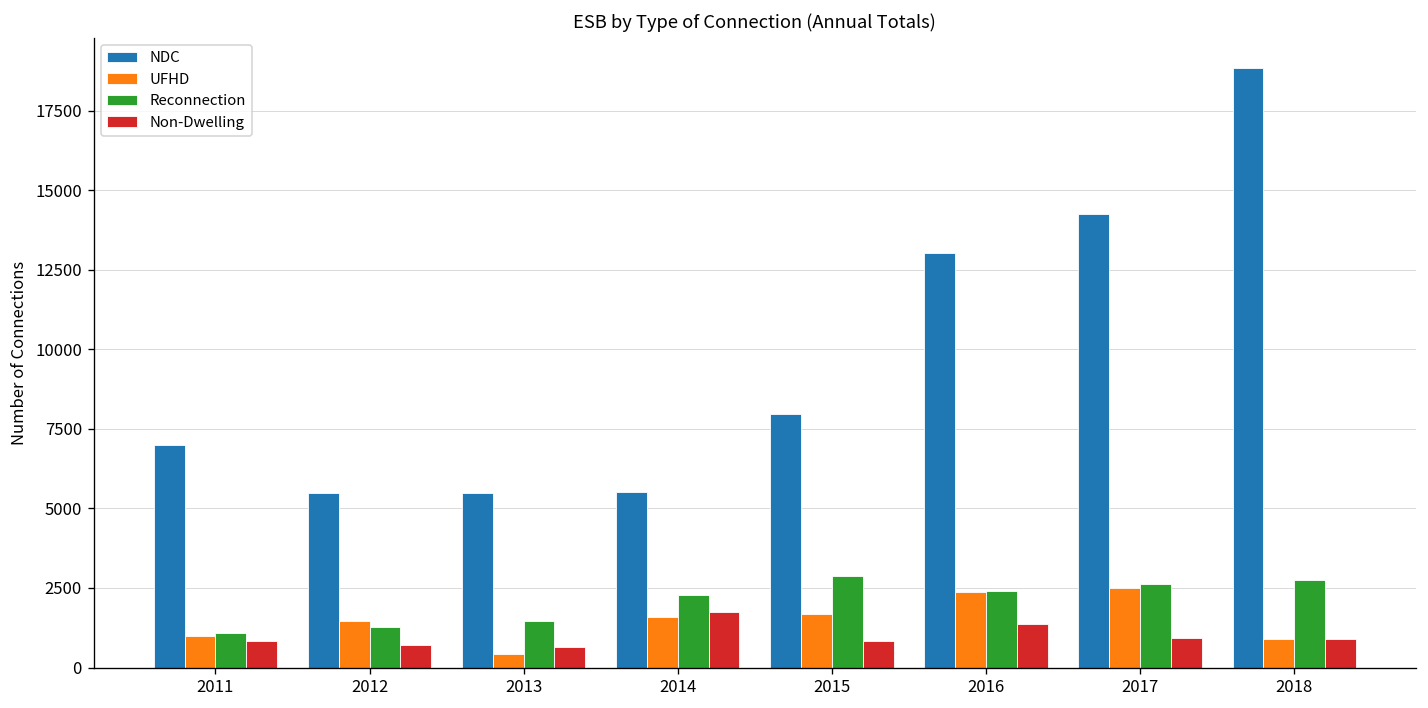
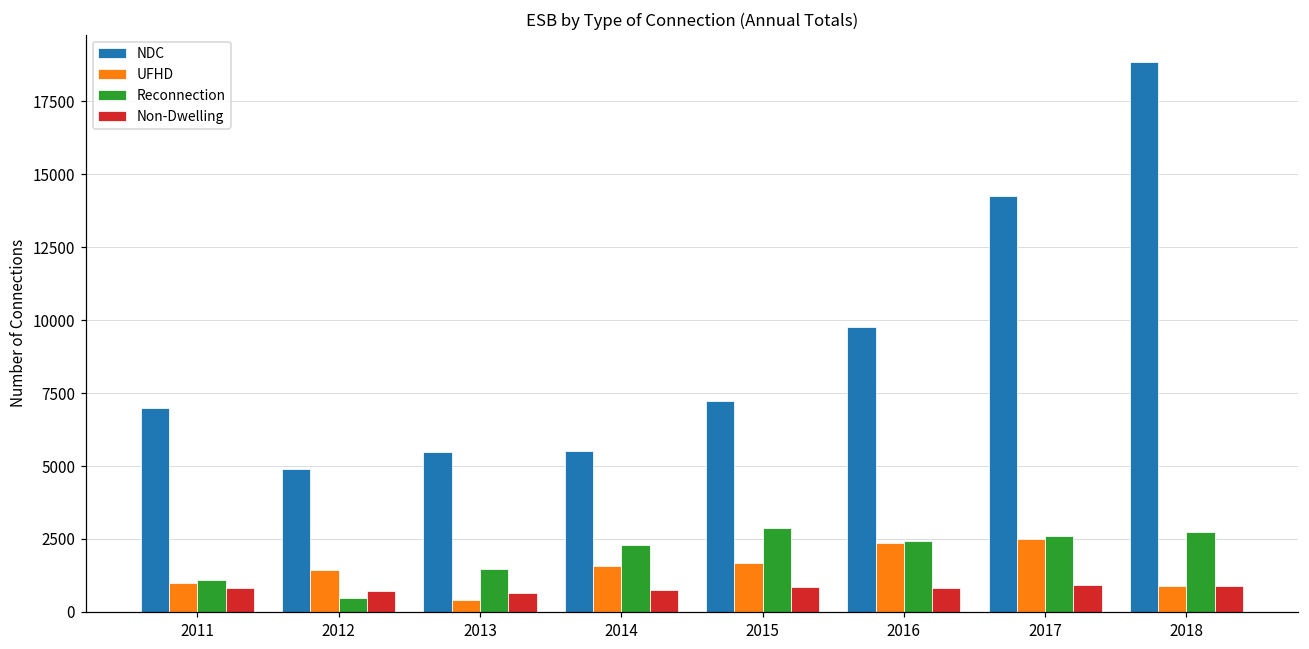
NDC, 2012: 5500 -> 4900
Reconnection, 2012: 1300 -> 500
Non-Dwelling, 2014: 1800 -> 800
NDC, 2015: 8000 -> 7200
NDC, 2016: 13000 -> 9800
Non-Dwelling, 2016: 1400 -> 800
